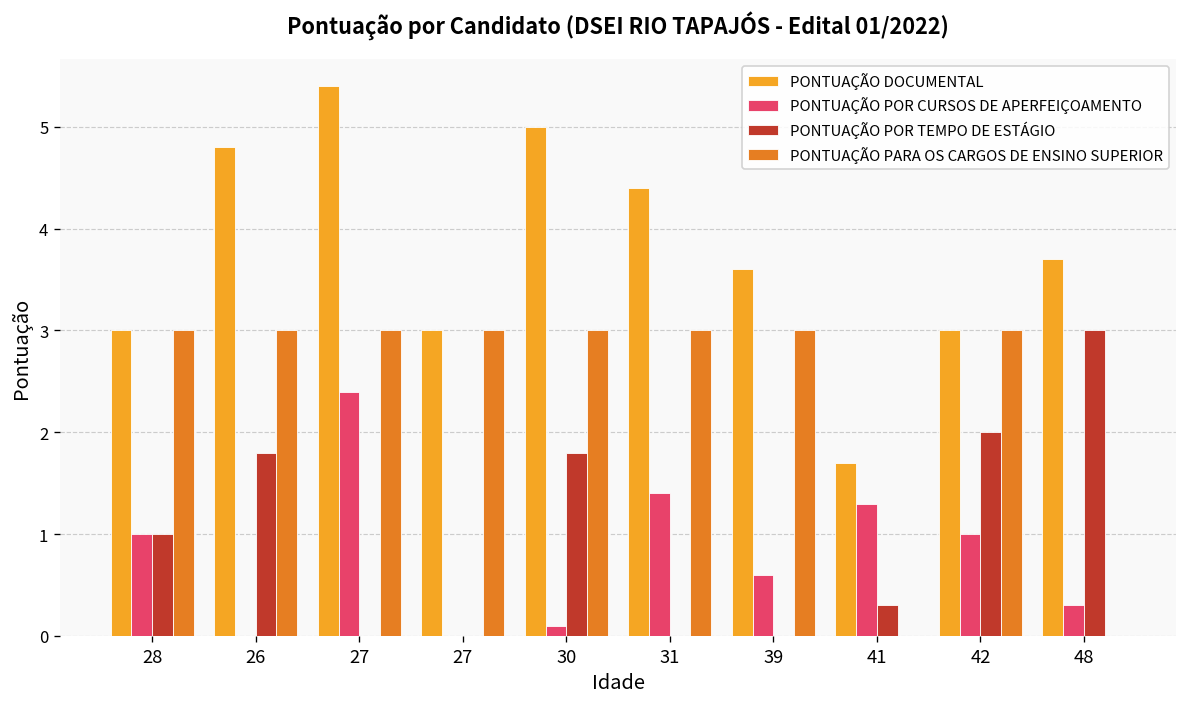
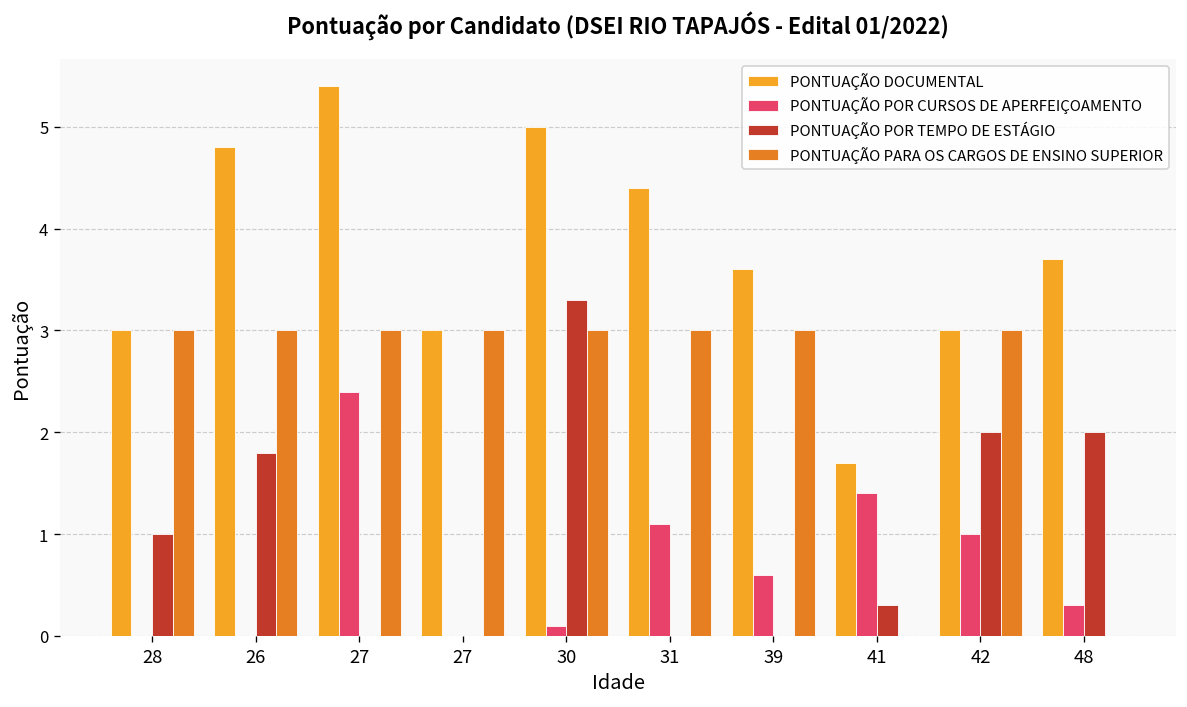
PONTUAÇÃO POR CURSOS DE APERFEIÇOAMENTO, 28: 1 -> 0
PONTUAÇÃO POR TEMPO DE ESTÁGIO, 30: 1.8 -> 3.3
PONTUAÇÃO POR CURSOS DE APERFEIÇOAMENTO, 31: 1.4 -> 1.1
PONTUAÇÃO POR CURSOS DE APERFEIÇOAMENTO, 41: 1.3 -> 1.4
PONTUAÇÃO POR TEMPO DE ESTÁGIO, 48: 3 -> 2
